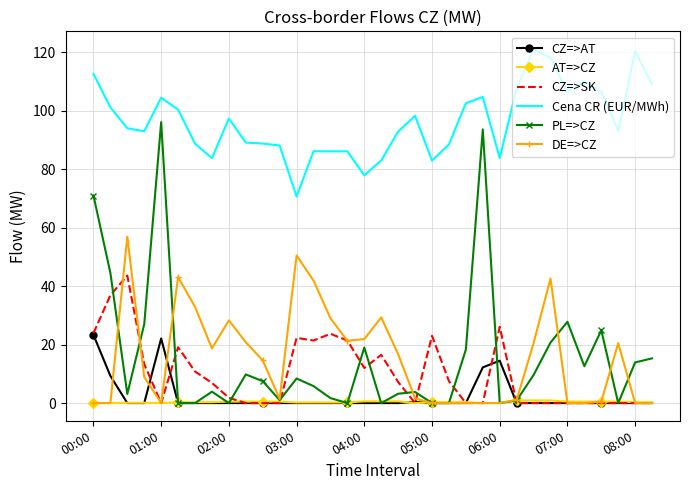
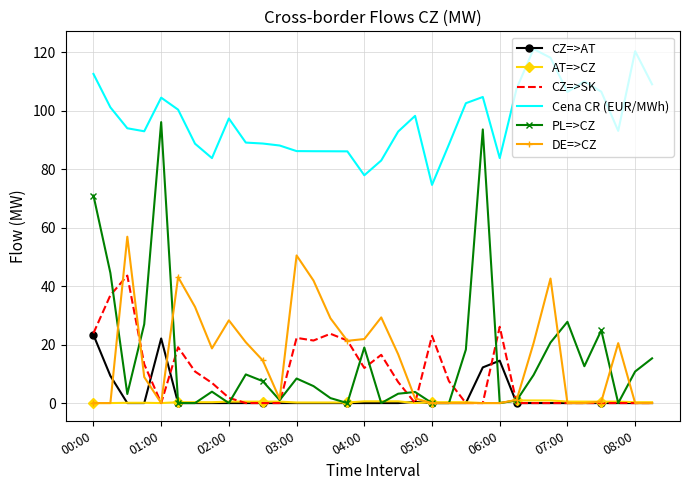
Cena CR (EUR/MWh), 03:00: 71 -> 86
Cena CR (EUR/MWh), 05:00: 83 -> 75
PL=>CZ, 08:00: 14 -> 11
